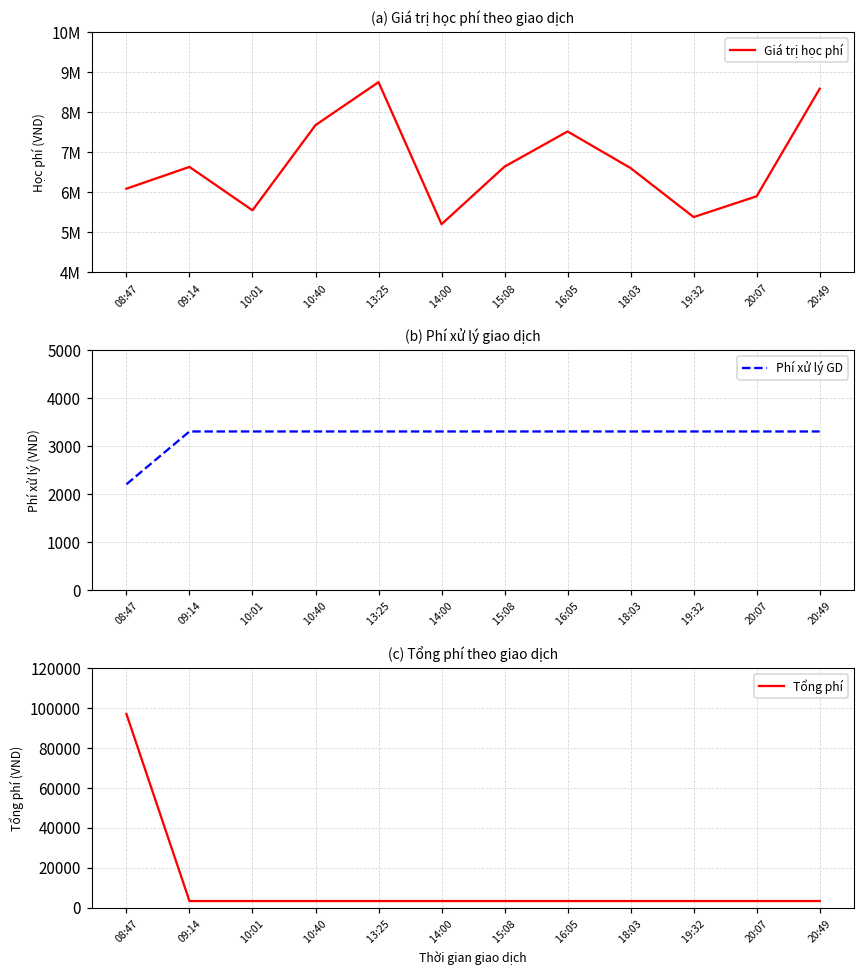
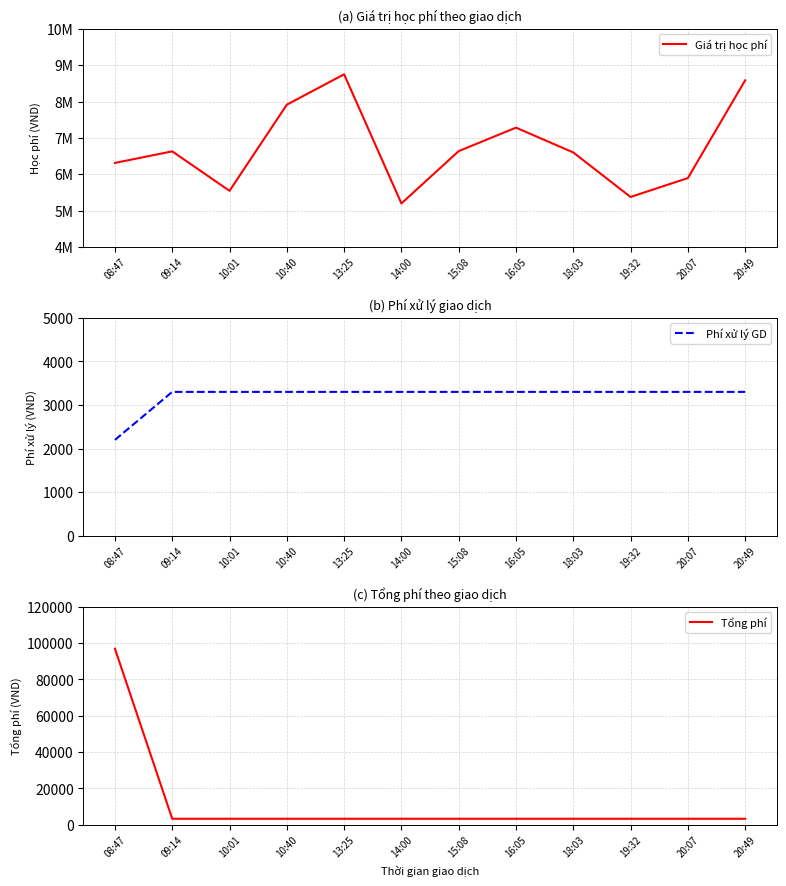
(a) Giá trị học phí theo giao dịch, 08:47: 6100000 -> 6300000
(a) Giá trị học phí theo giao dịch, 10:40: 7700000 -> 7900000
(a) Giá trị học phí theo giao dịch, 16:05: 7500000 -> 7300000
